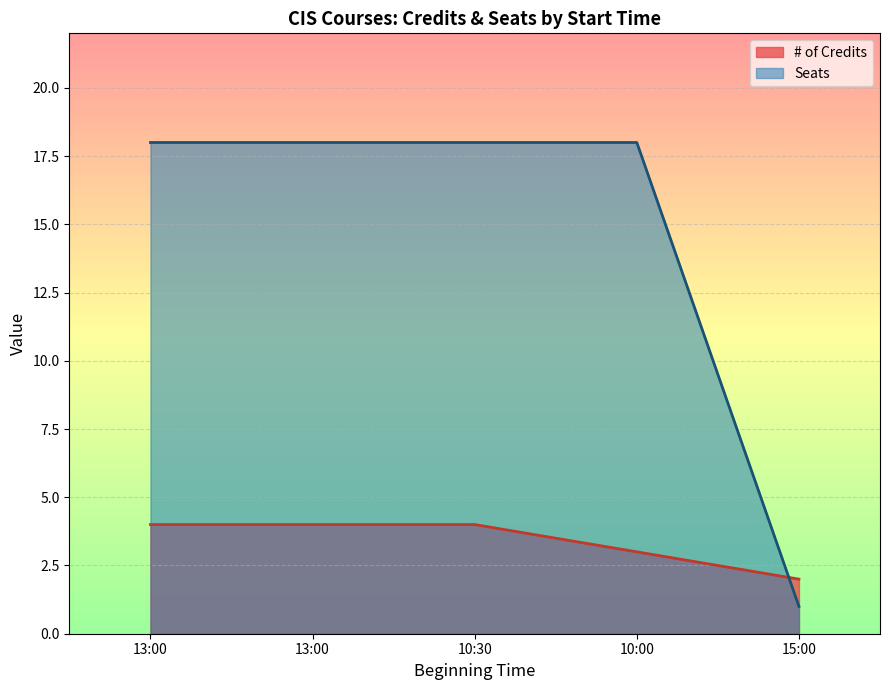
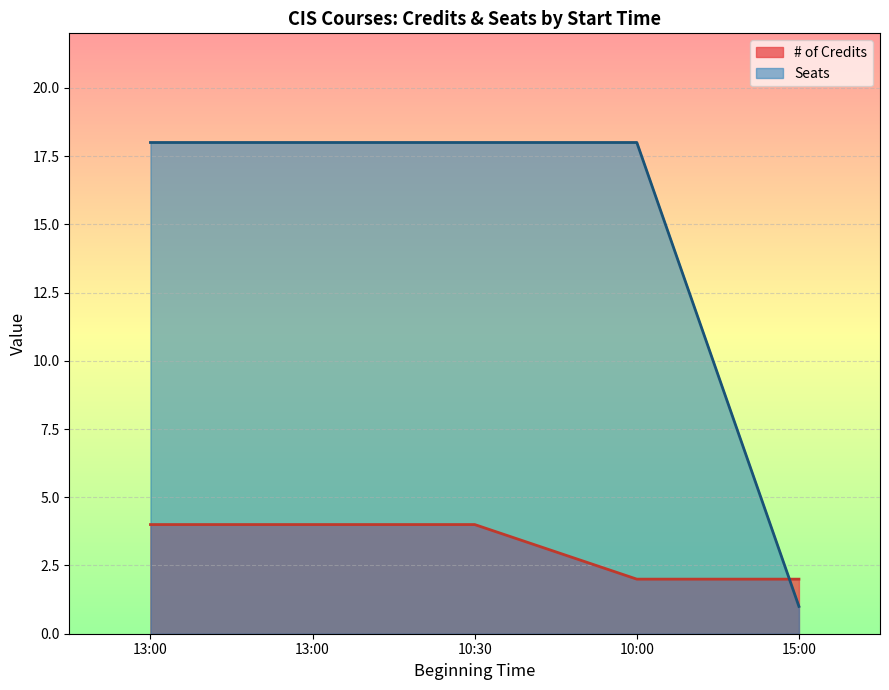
# of Credits, 10:00: 3 -> 2
